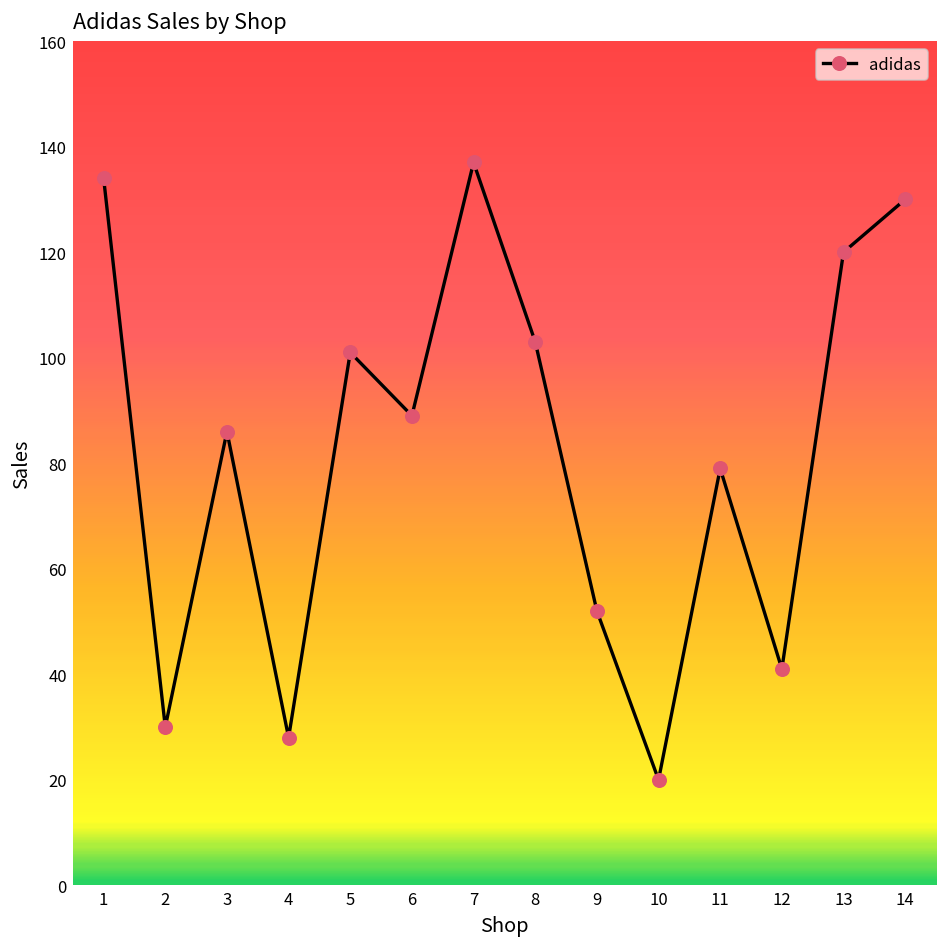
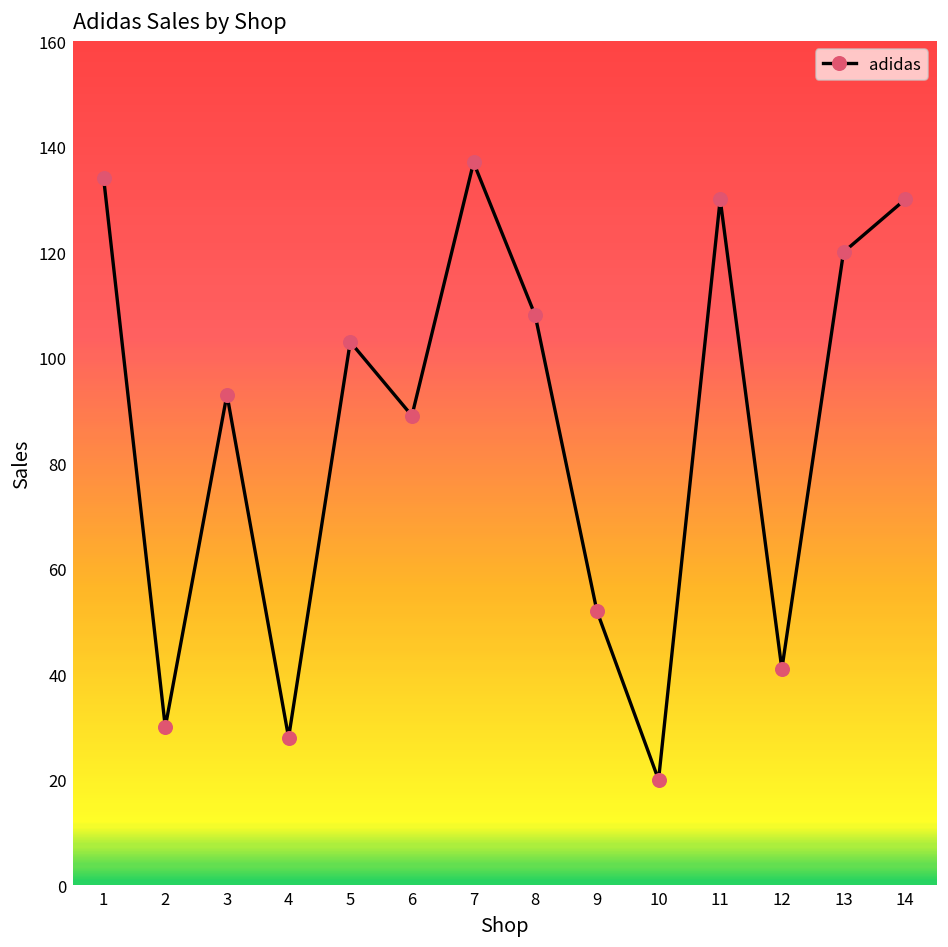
3: 86 -> 93
5: 101 -> 103
8: 103 -> 108
11: 79 -> 130
